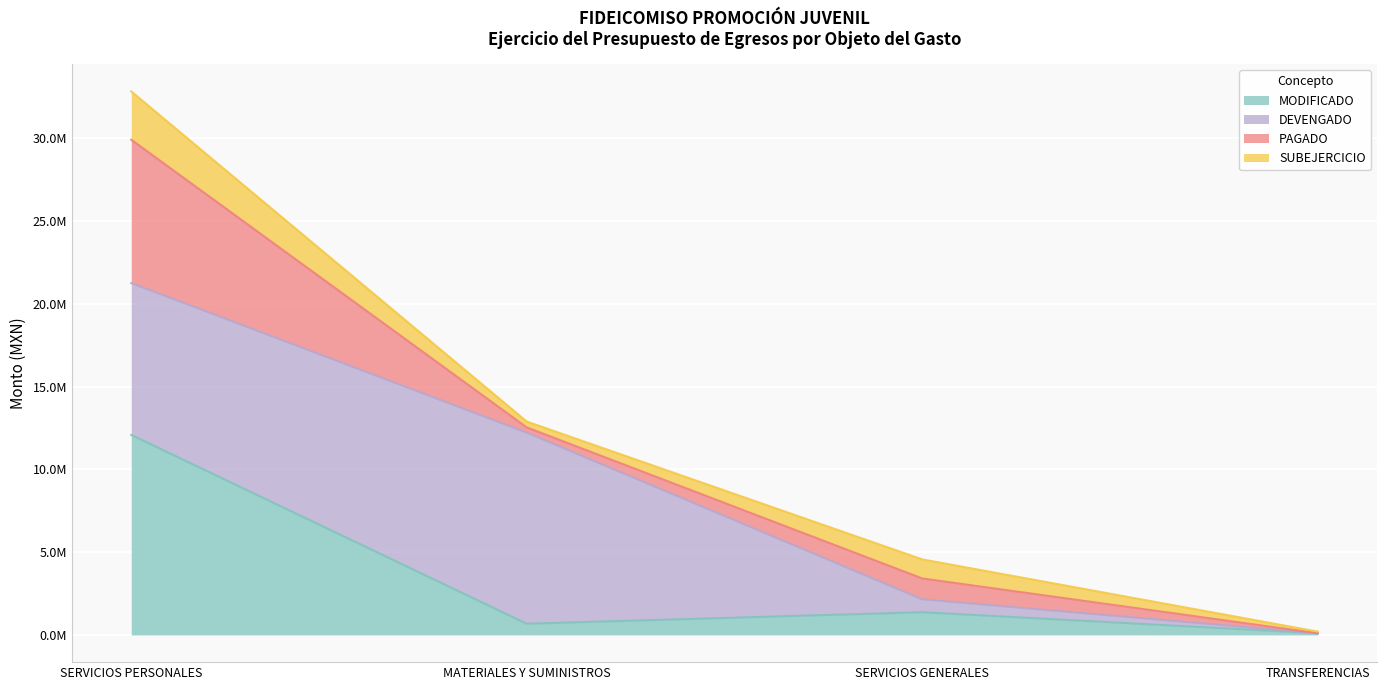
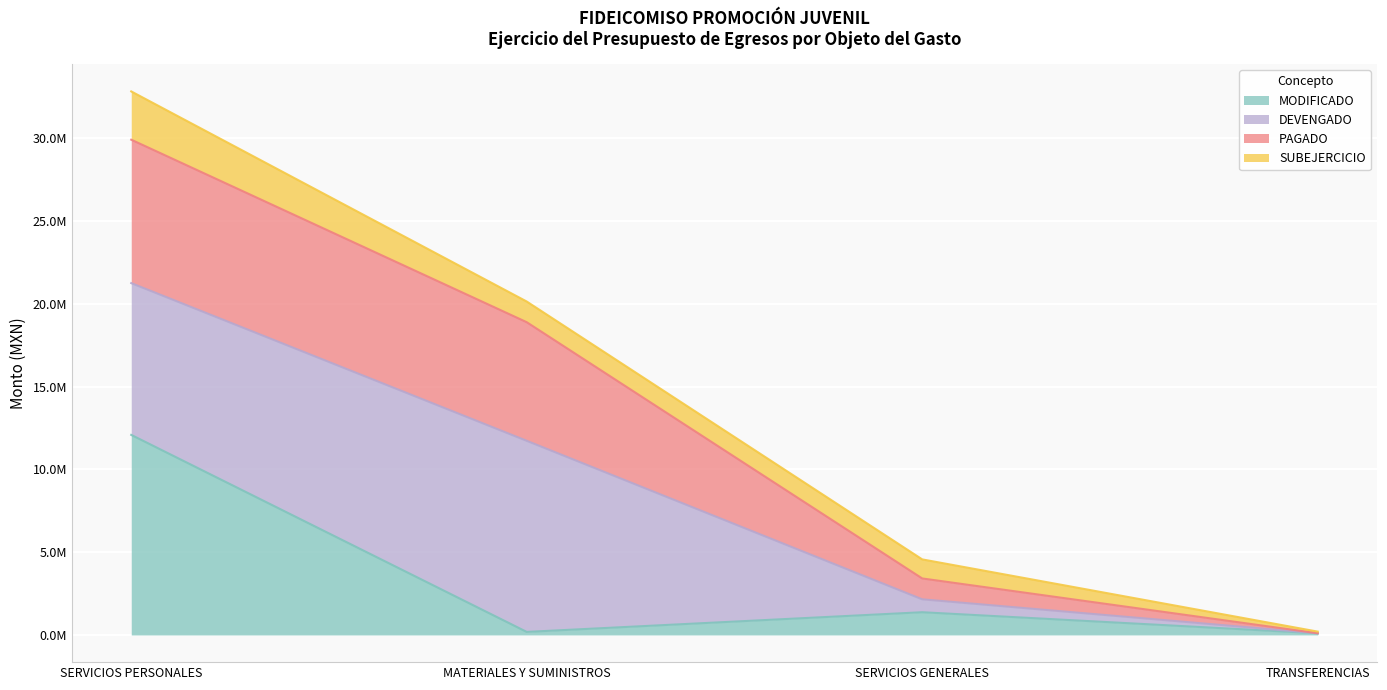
MODIFICADO, MATERIALES Y SUMINISTROS: 700000 -> 200000
PAGADO, MATERIALES Y SUMINISTROS: 300000 -> 7200000
SUBEJERCICIO, MATERIALES Y SUMINISTROS: 400000 -> 1200000
